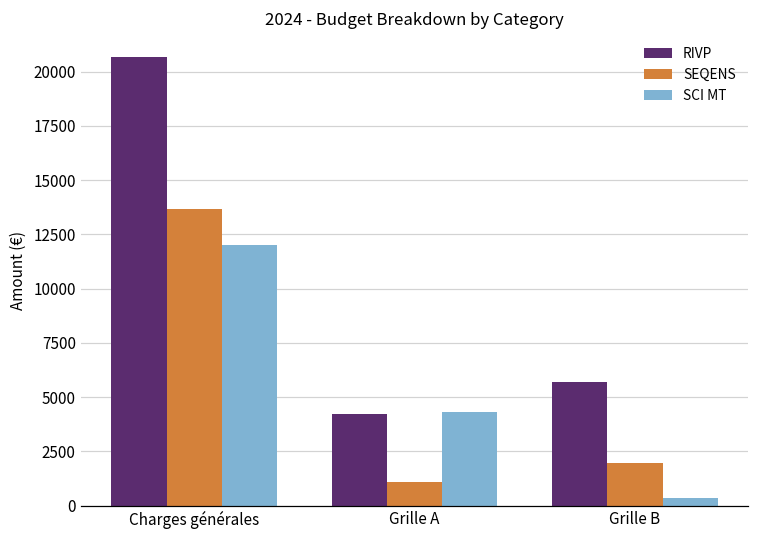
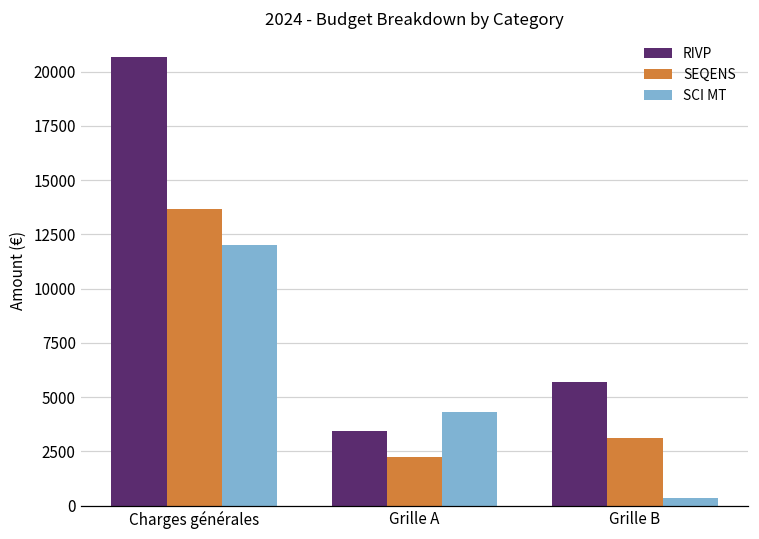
RIVP, Grille A: 4200 -> 3400
SEQENS, Grille A: 1100 -> 2300
SEQENS, Grille B: 2000 -> 3100
